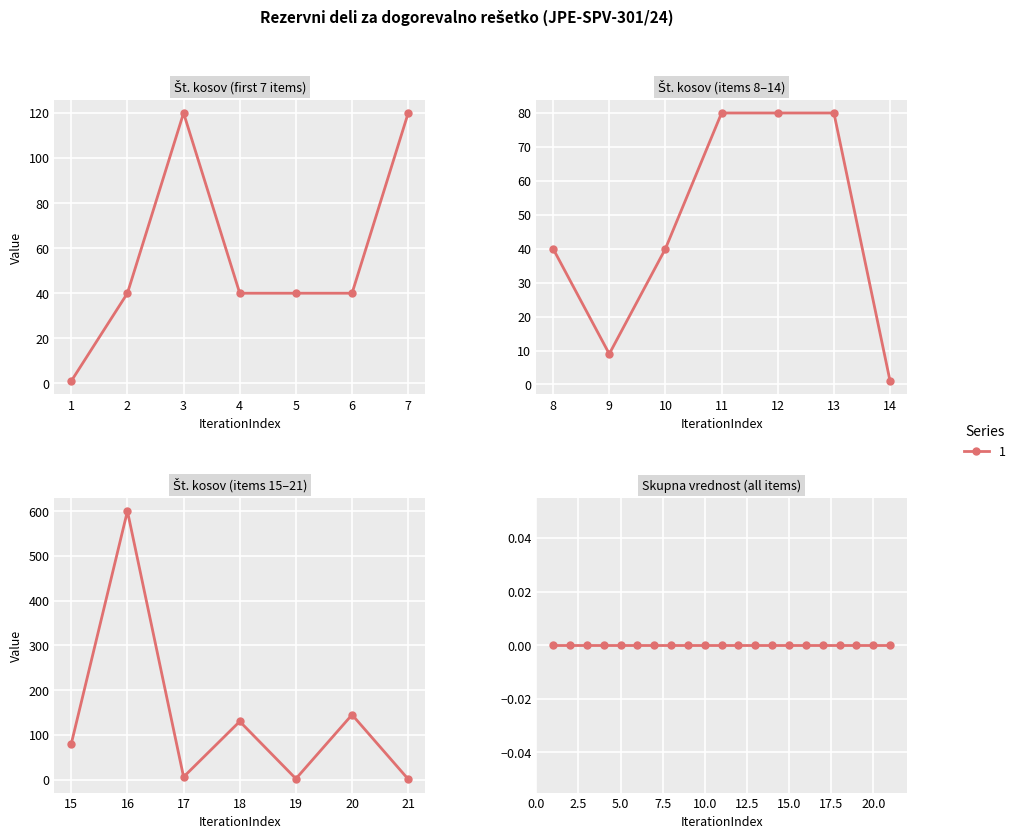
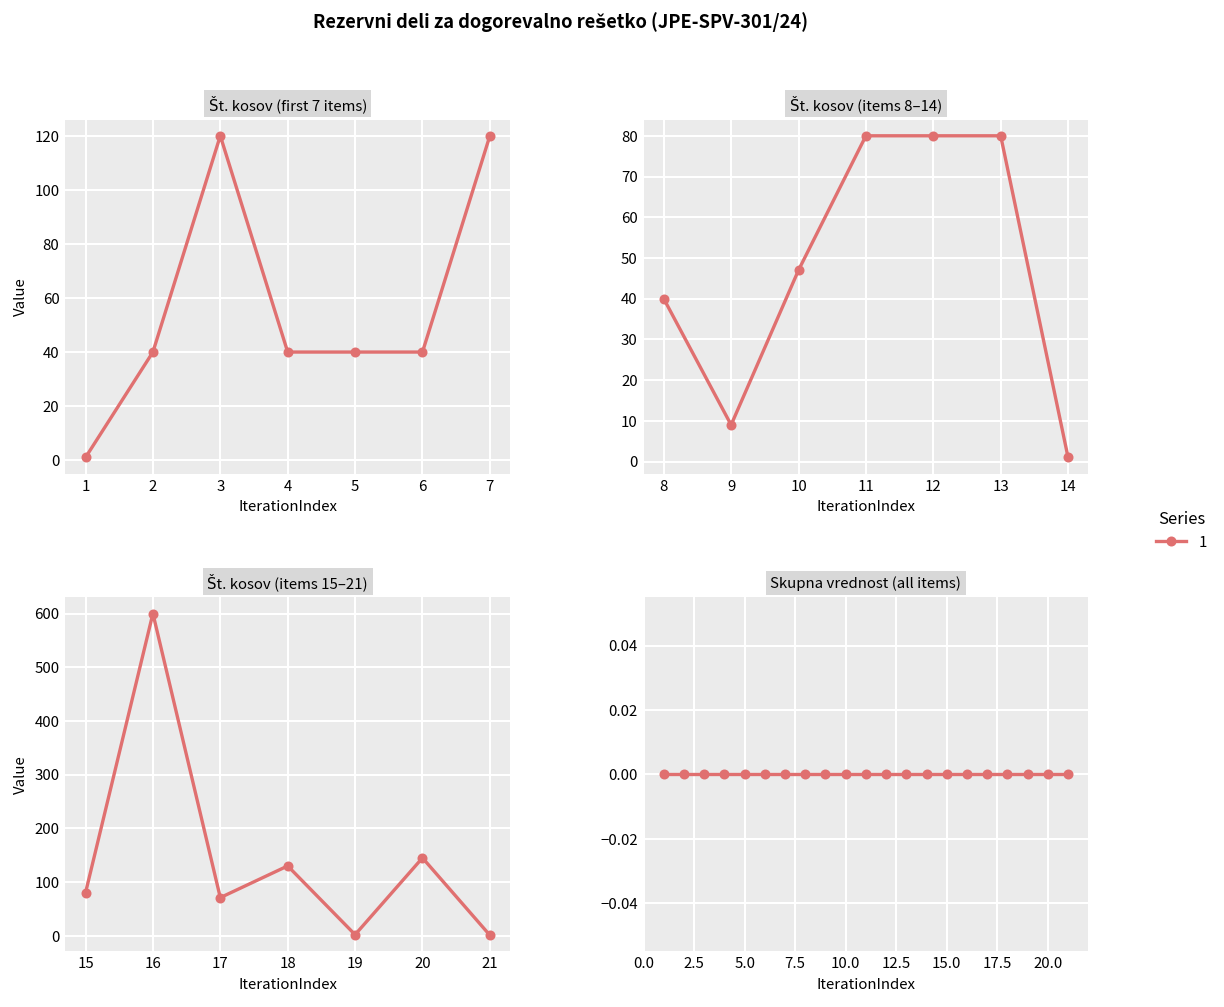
Št. kosov (items 8–14), 10: 40 -> 47
Št. kosov (items 15–21), 17: 10 -> 70
